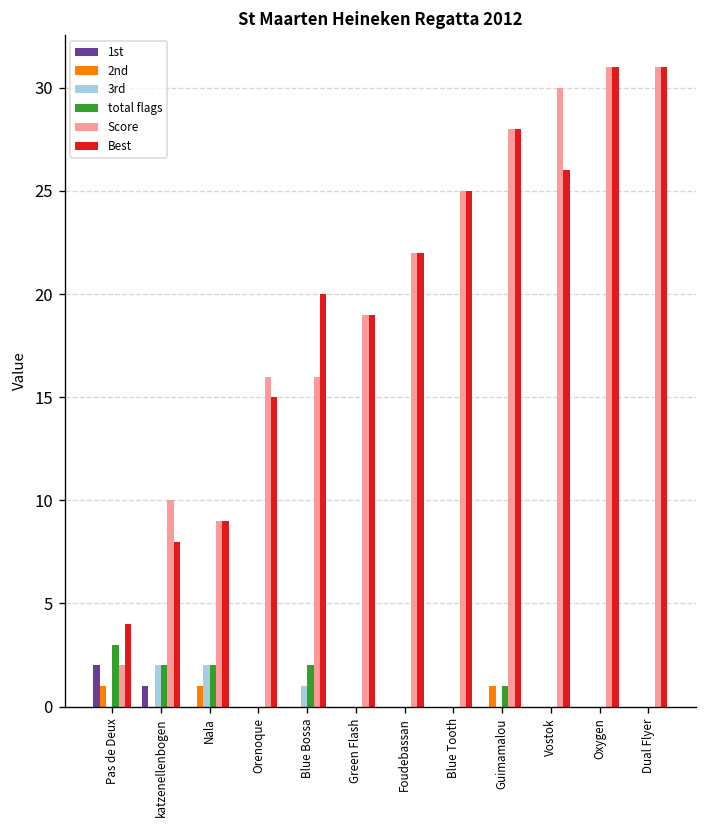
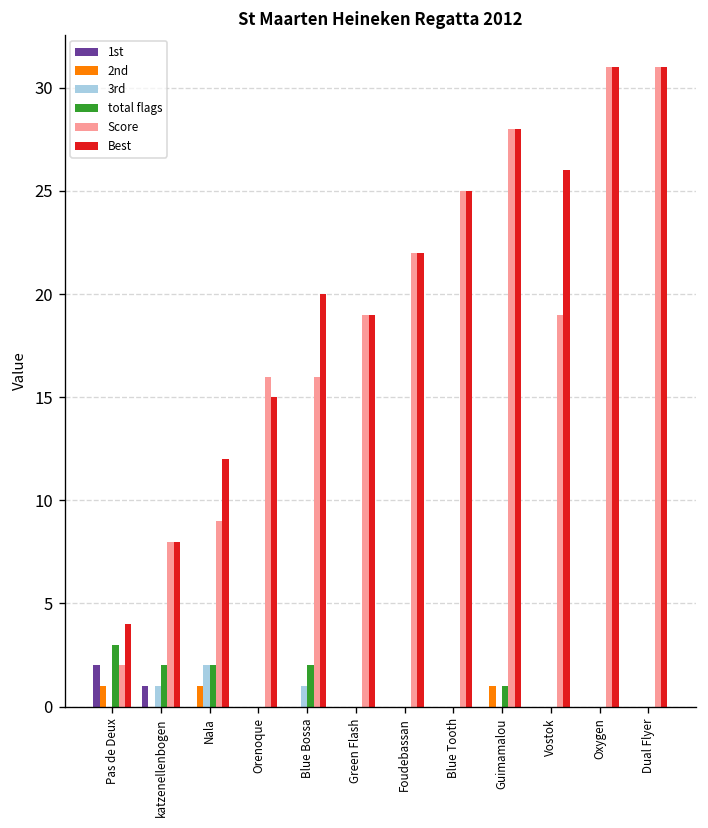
3rd, katzenellenbogen: 2 -> 1
Score, katzenellenbogen: 10 -> 8
Best, Nala: 9 -> 12
Score, Vostok: 30 -> 19
